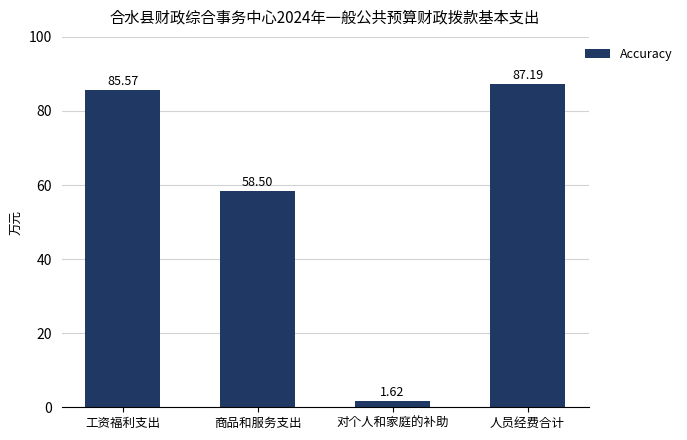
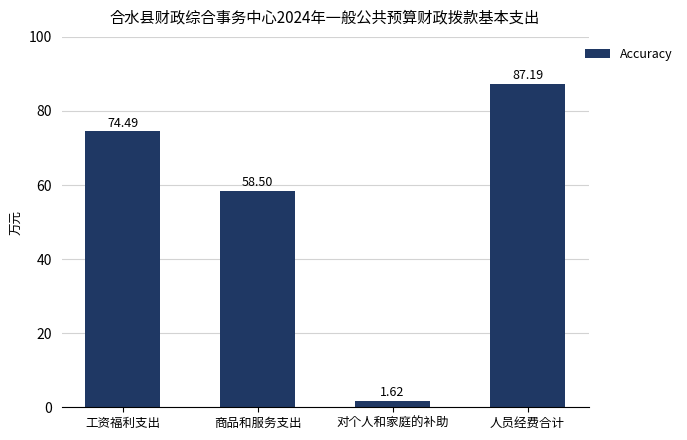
工资福利支出: 85.57 -> 74.49
